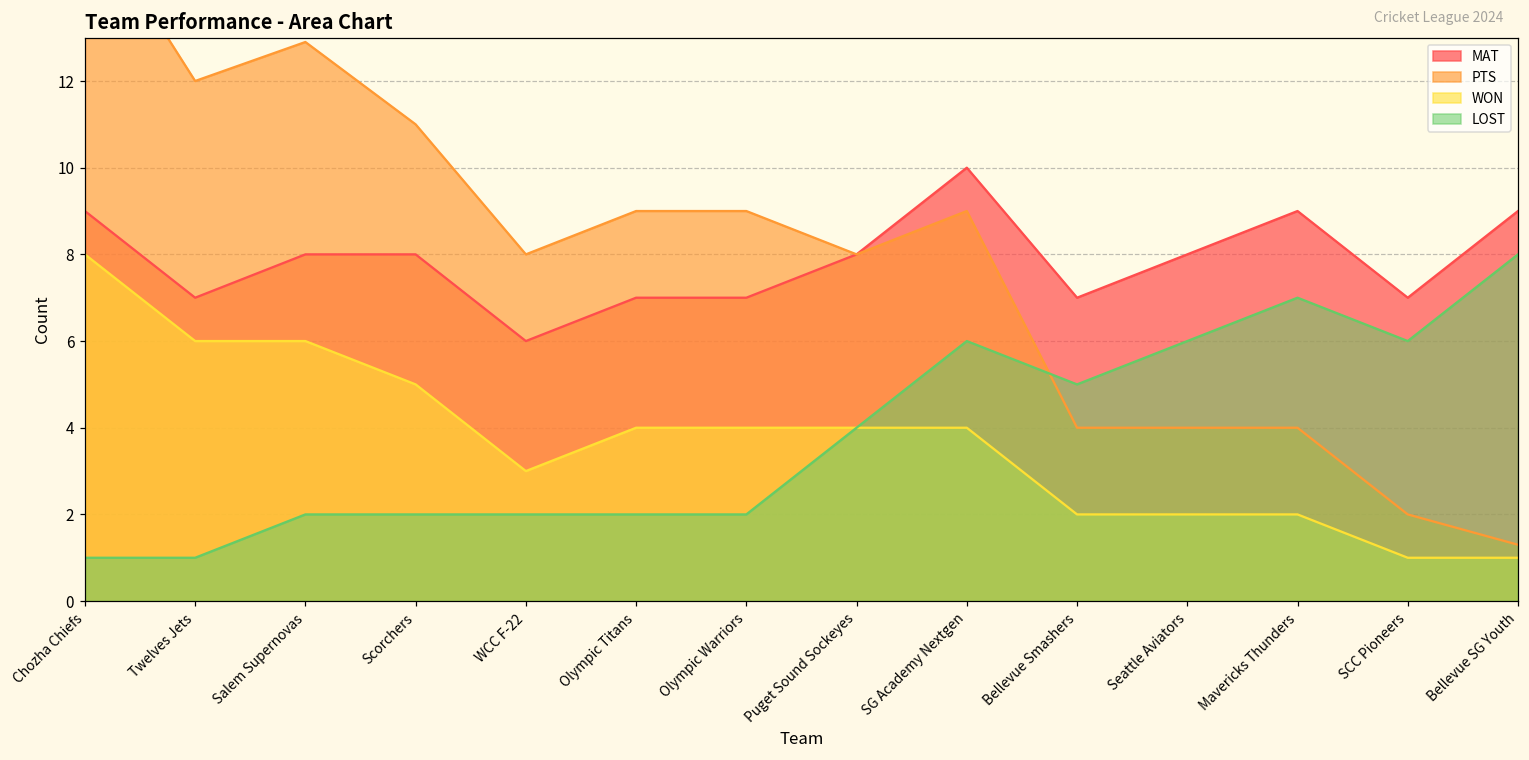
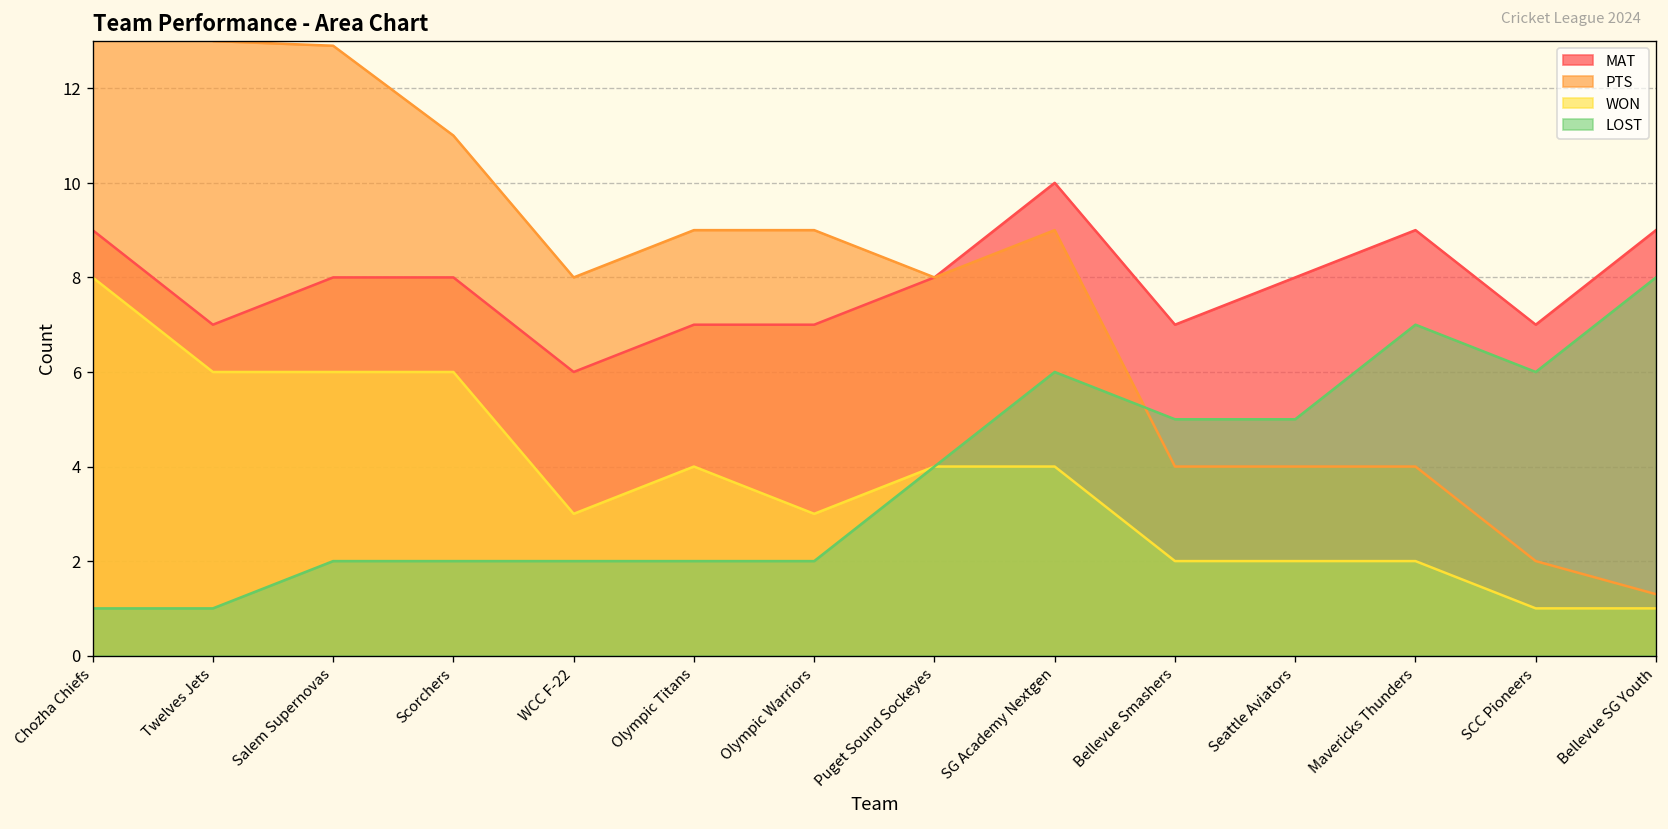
PTS, Twelves Jets: 12 -> 13
WON, Scorchers: 5 -> 6
WON, Olympic Warriors: 4 -> 3
LOST, Seattle Aviators: 6 -> 5
